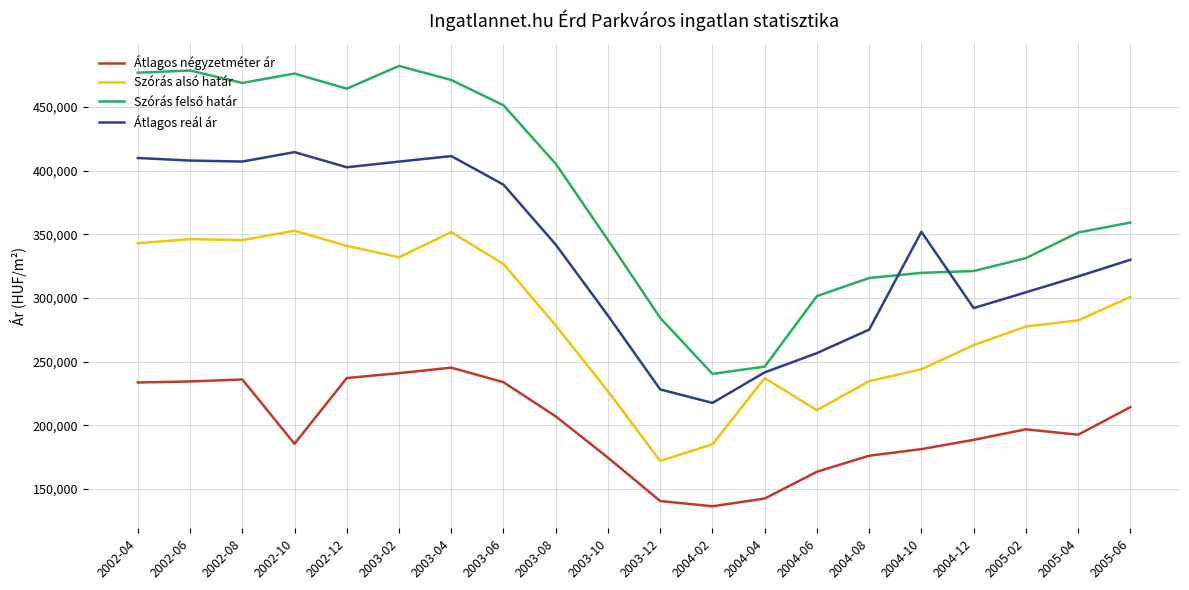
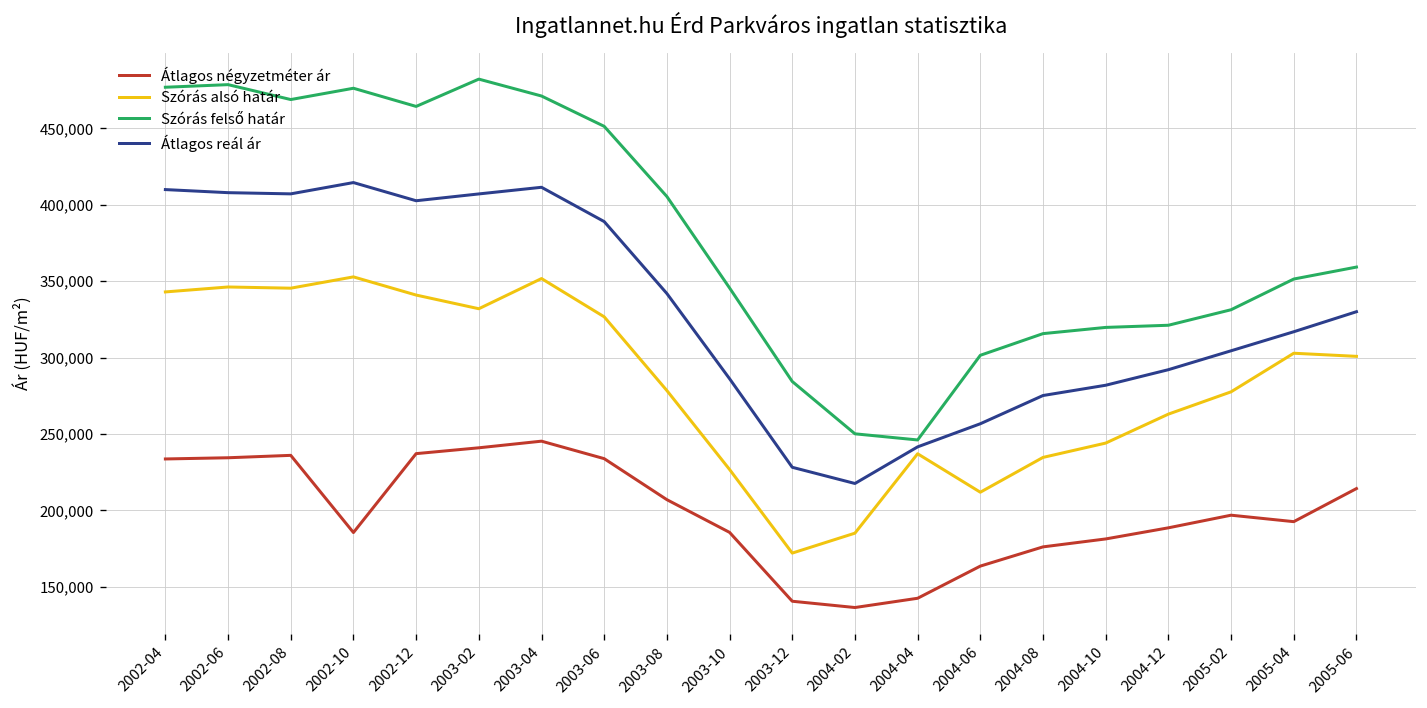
Átlagos négyzetméter ár, 2003-10: 175,000 -> 186,000
Szórás felső határ, 2004-02: 240,000 -> 250,000
Átlagos reál ár, 2004-10: 352,000 -> 282,000
Szórás alsó határ, 2005-04: 282,000 -> 303,000
